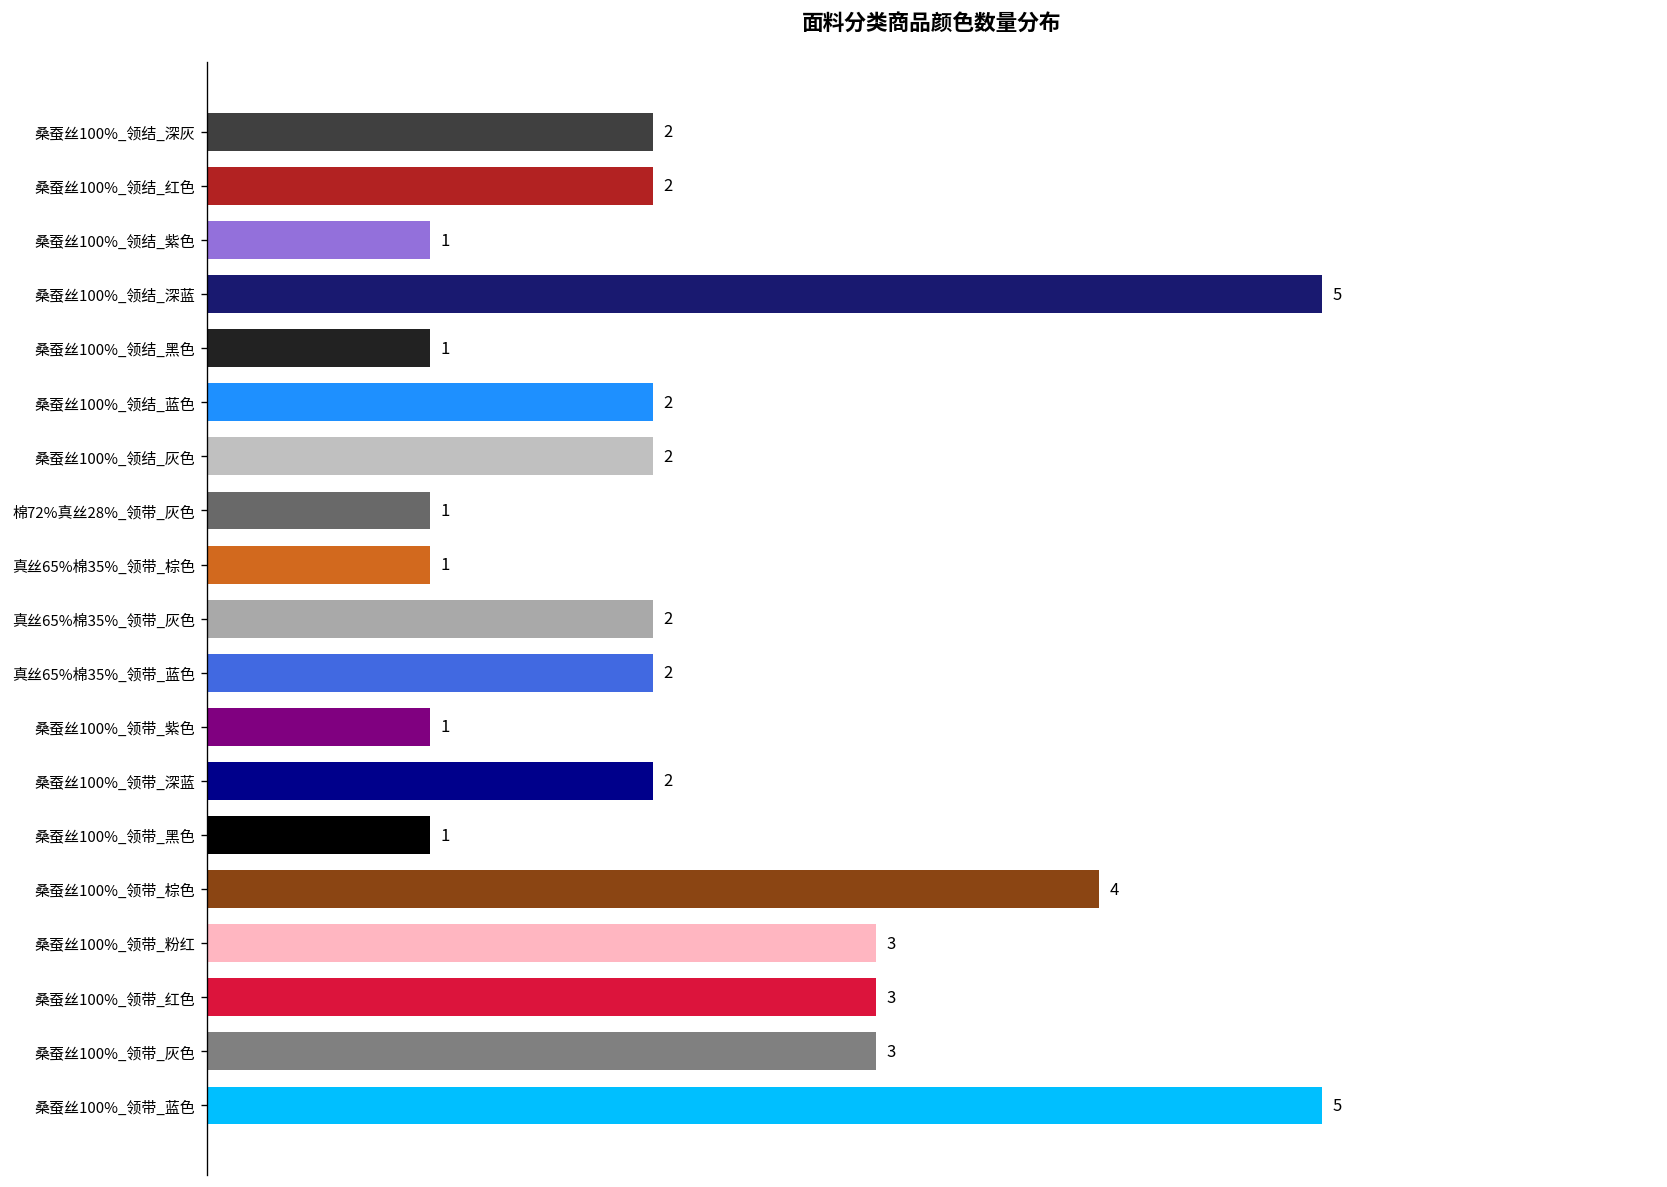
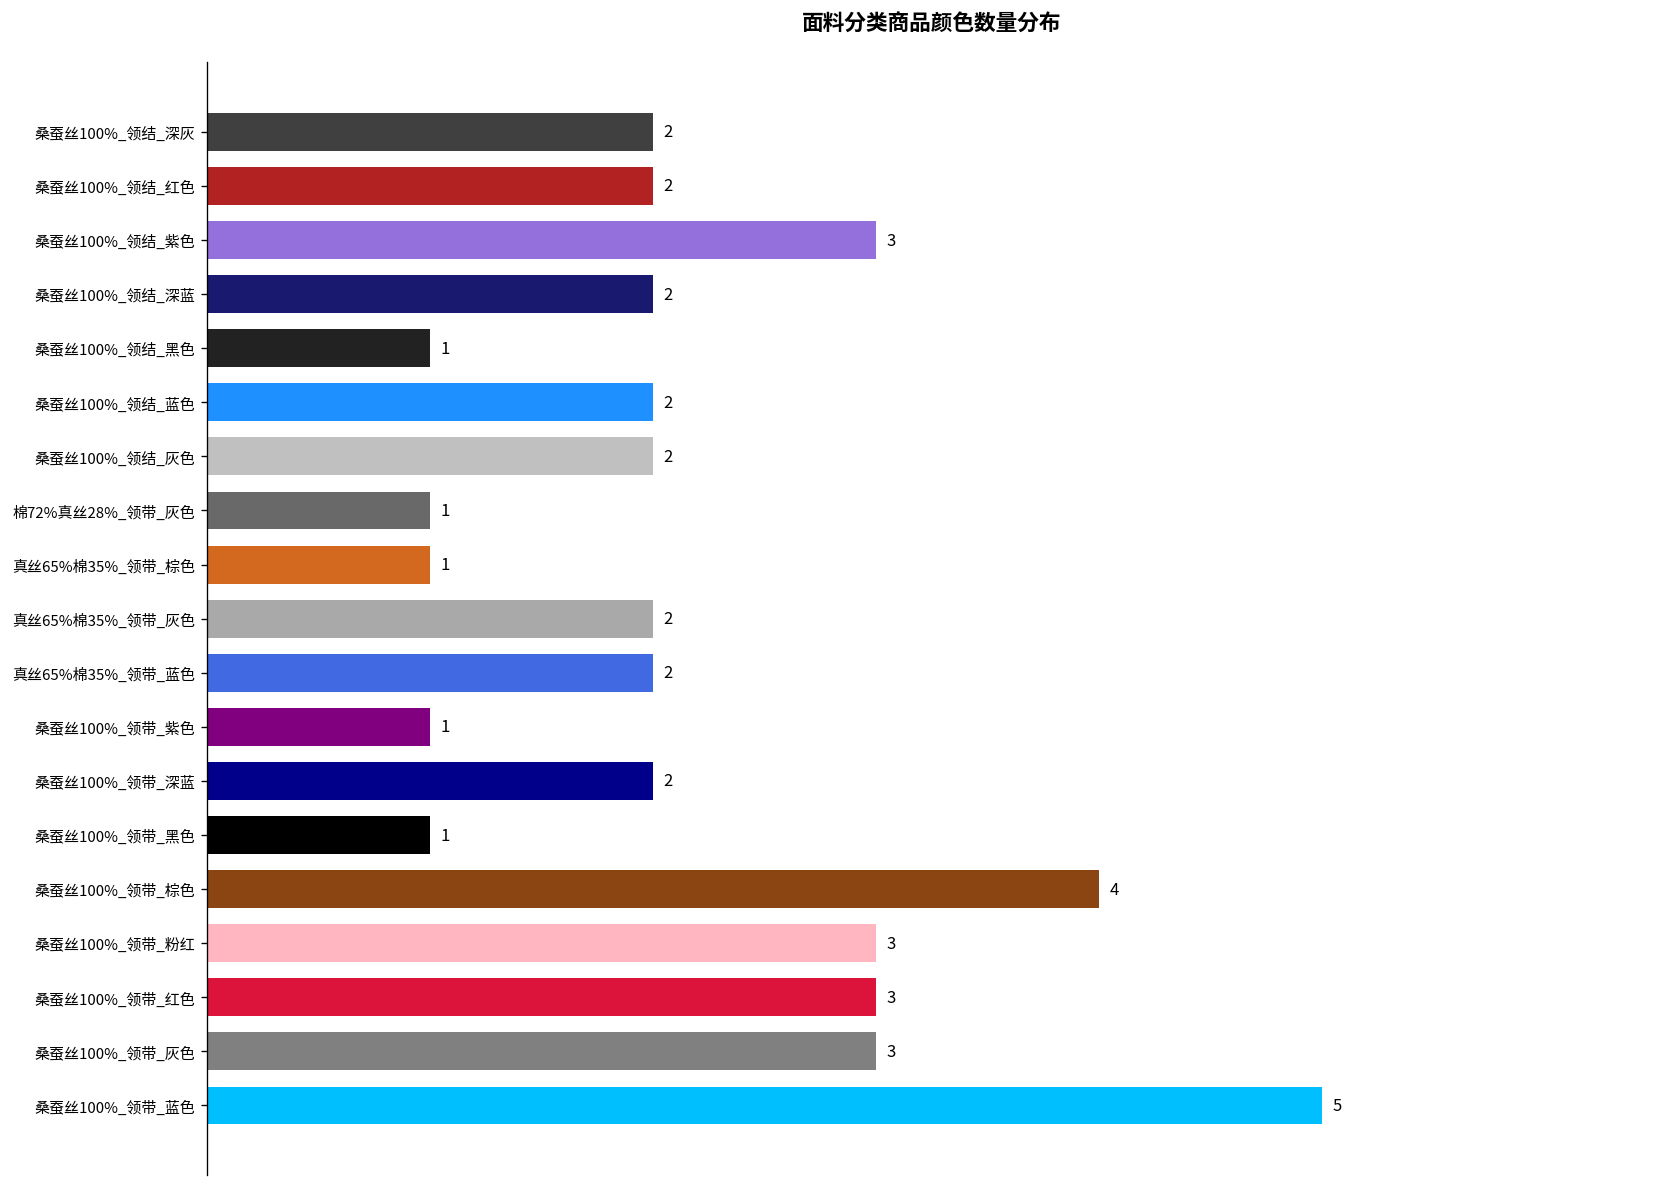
桑蚕丝100%_领结_紫色: 1 -> 3
桑蚕丝100%_领结_深蓝: 5 -> 2
